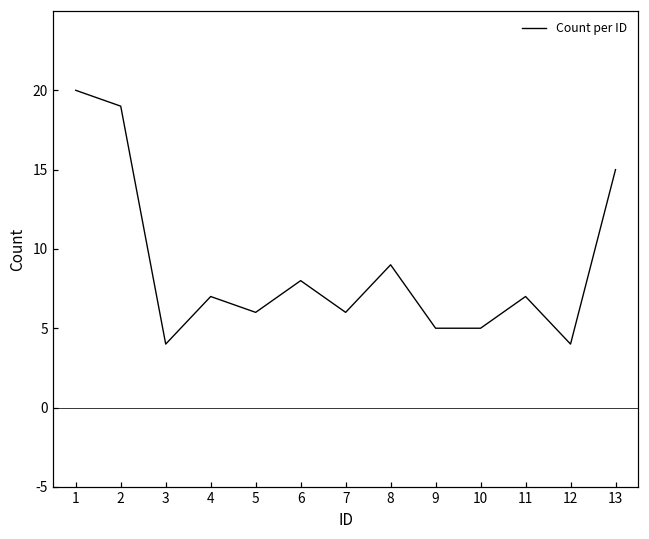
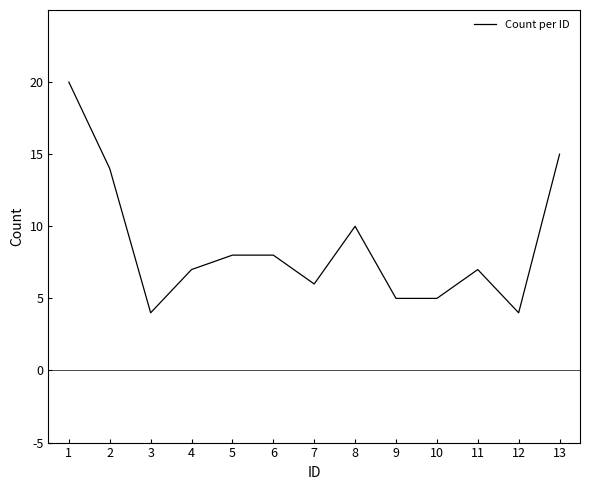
2: 19 -> 14
5: 6 -> 8
8: 9 -> 10
